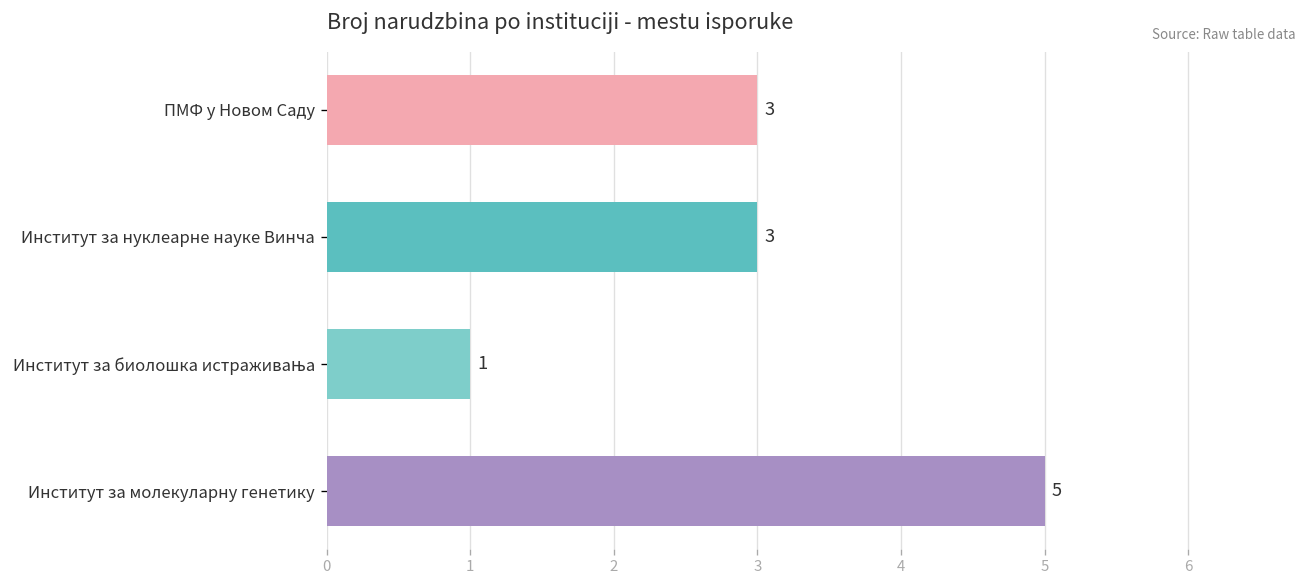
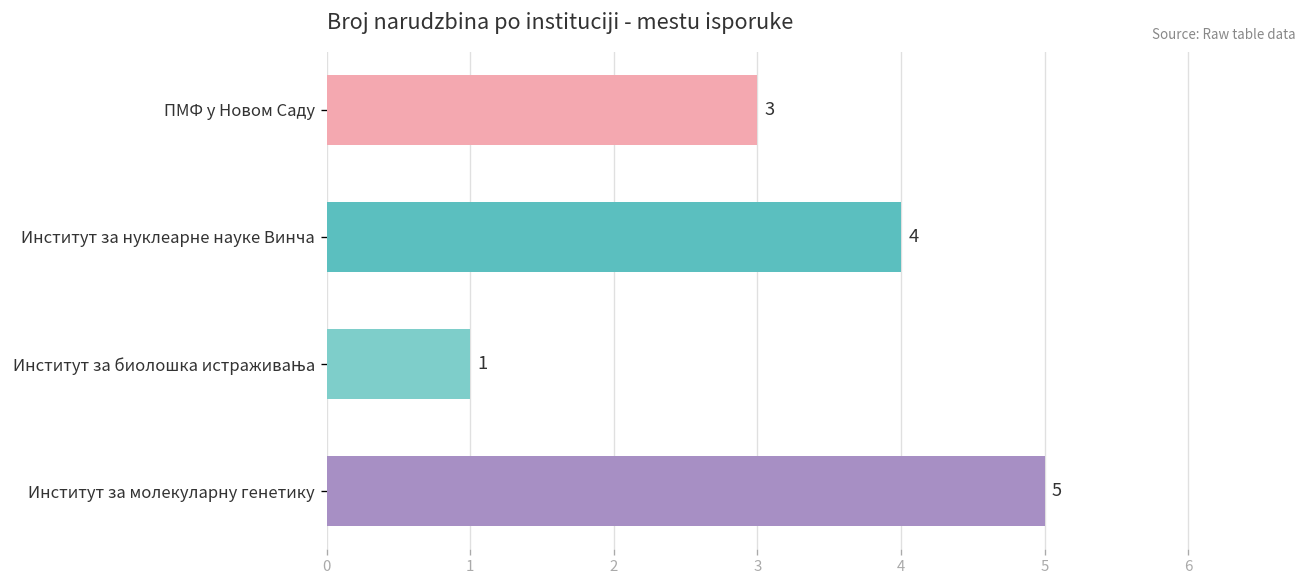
Институт за нуклеарне науке Винча: 3 -> 4
